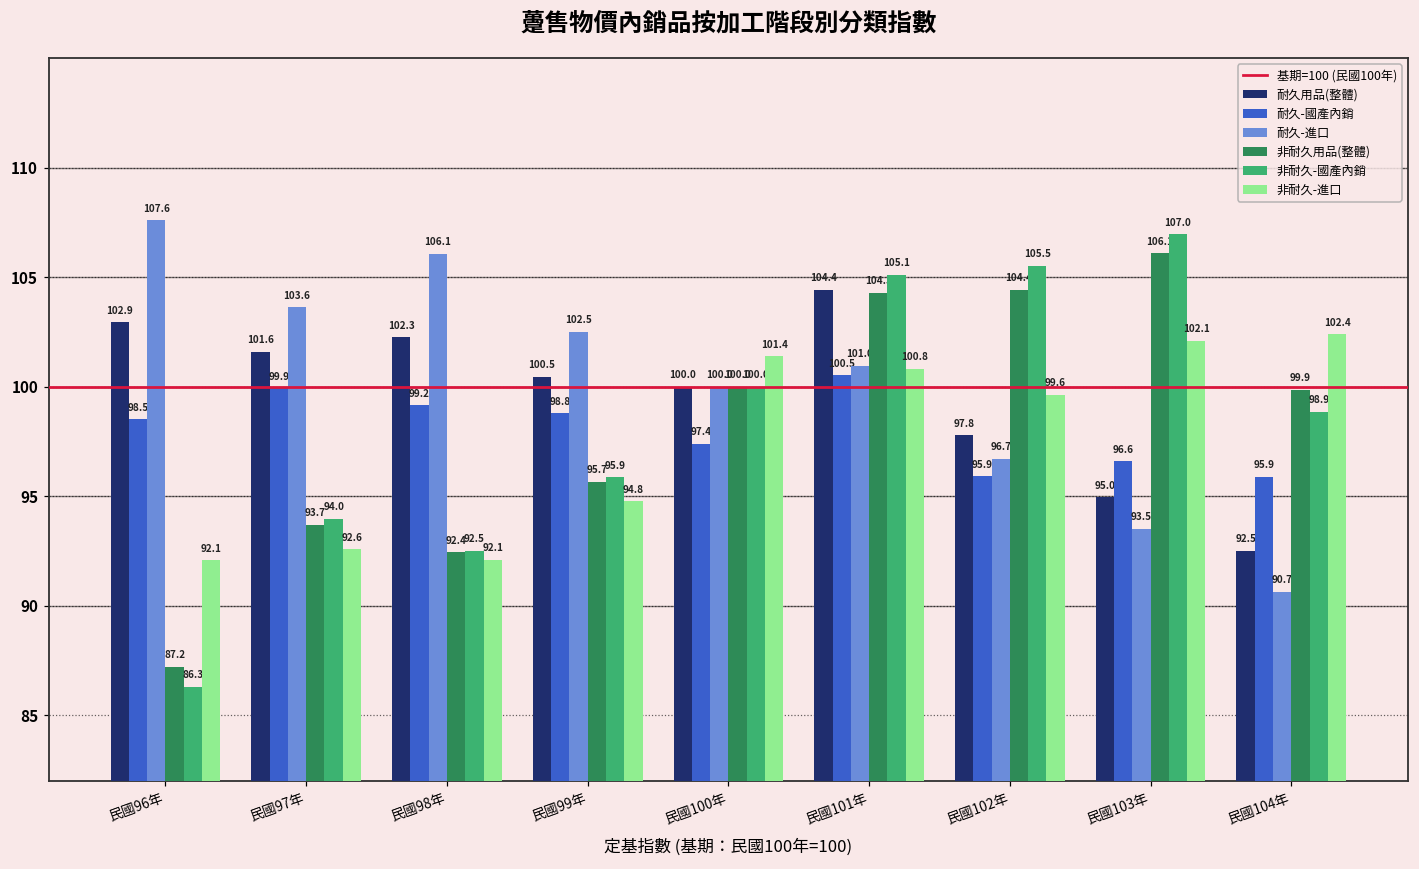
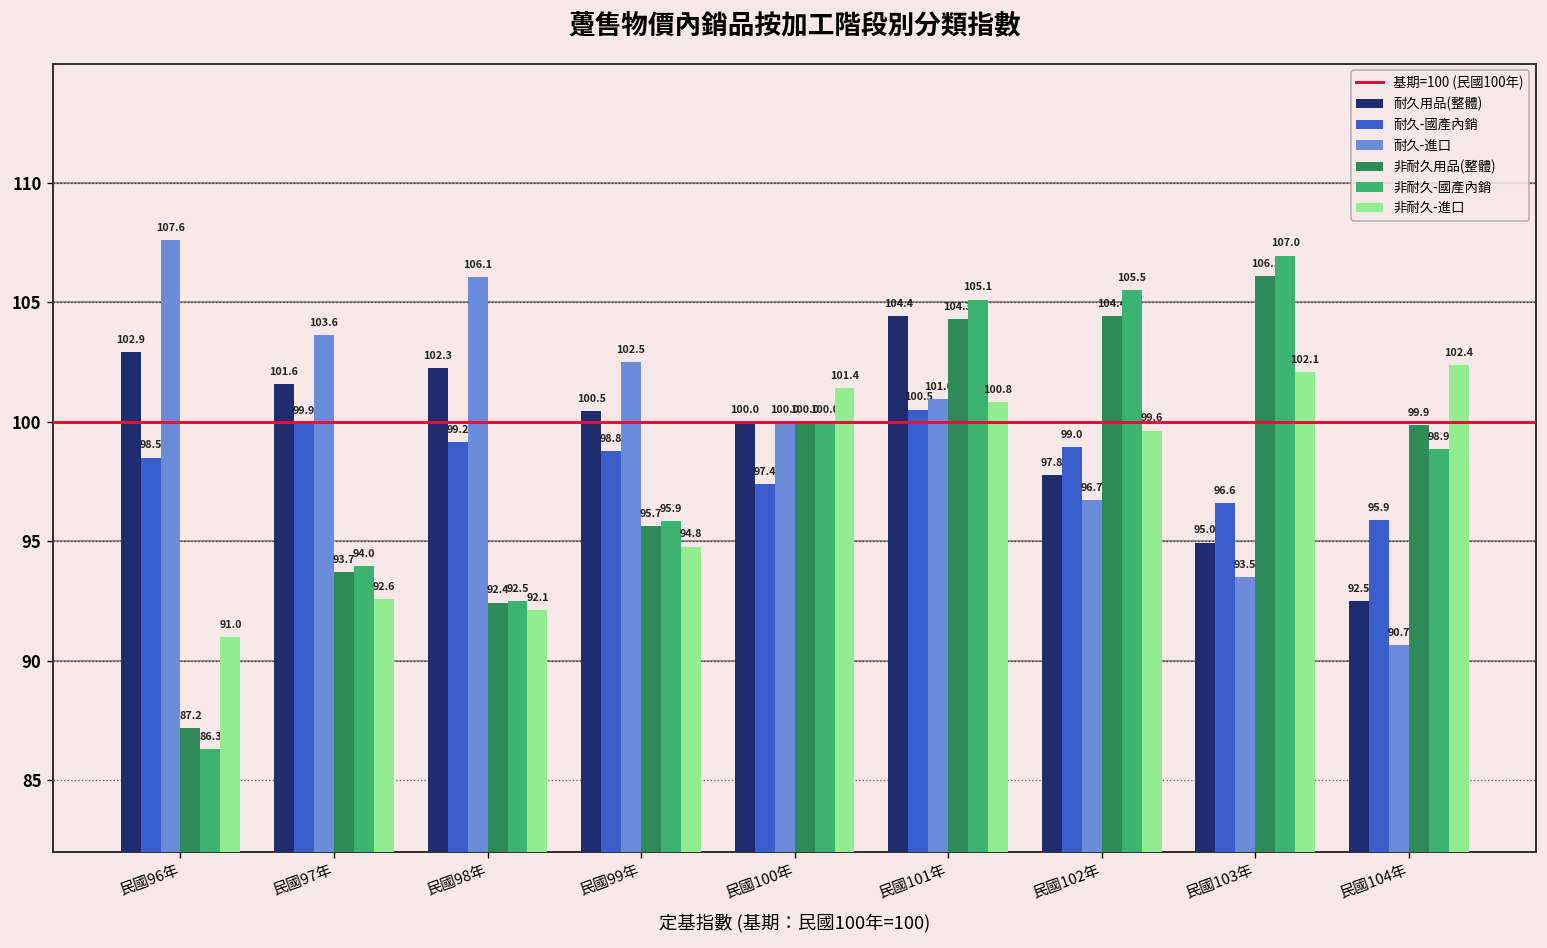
非耐久-進口, 民國96年: 92.1 -> 91.0
耐久-國產內銷, 民國102年: 95.9 -> 99.0
